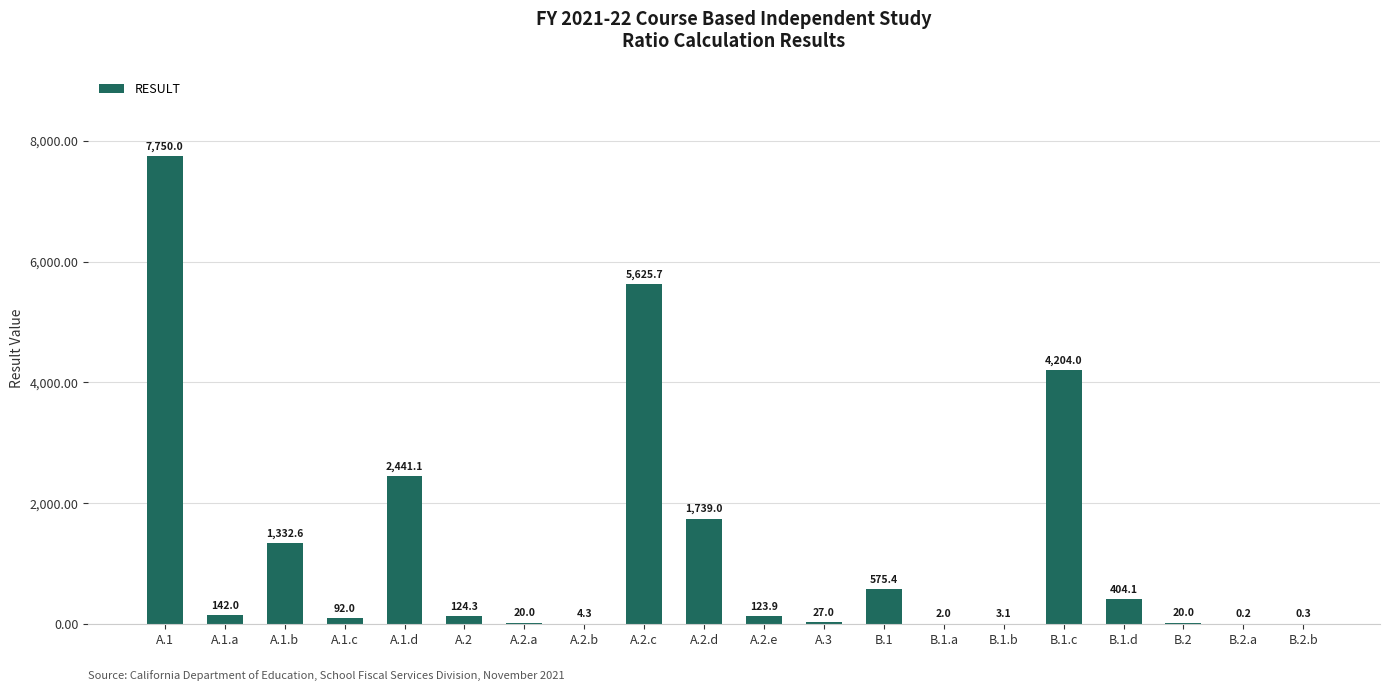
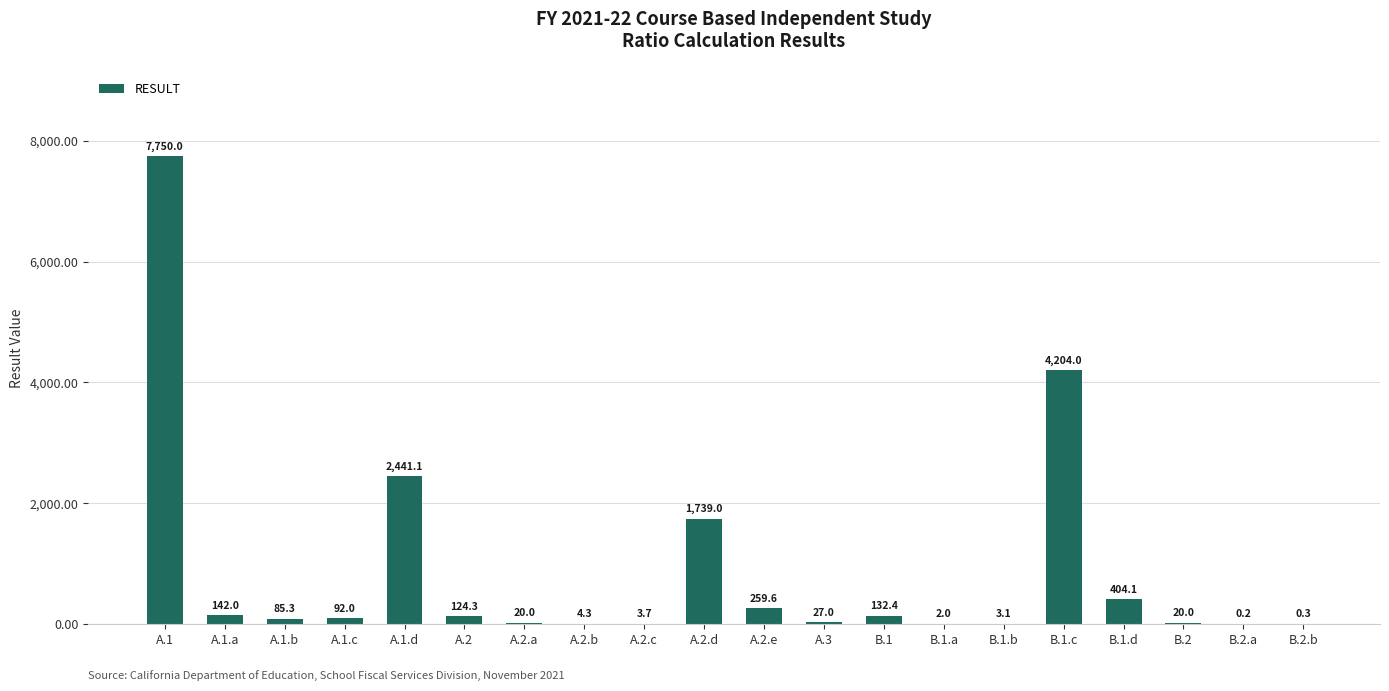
A.1.b: 1,332.6 -> 85.3
A.2.c: 5,625.7 -> 3.7
A.2.e: 123.9 -> 259.6
B.1: 575.4 -> 132.4
